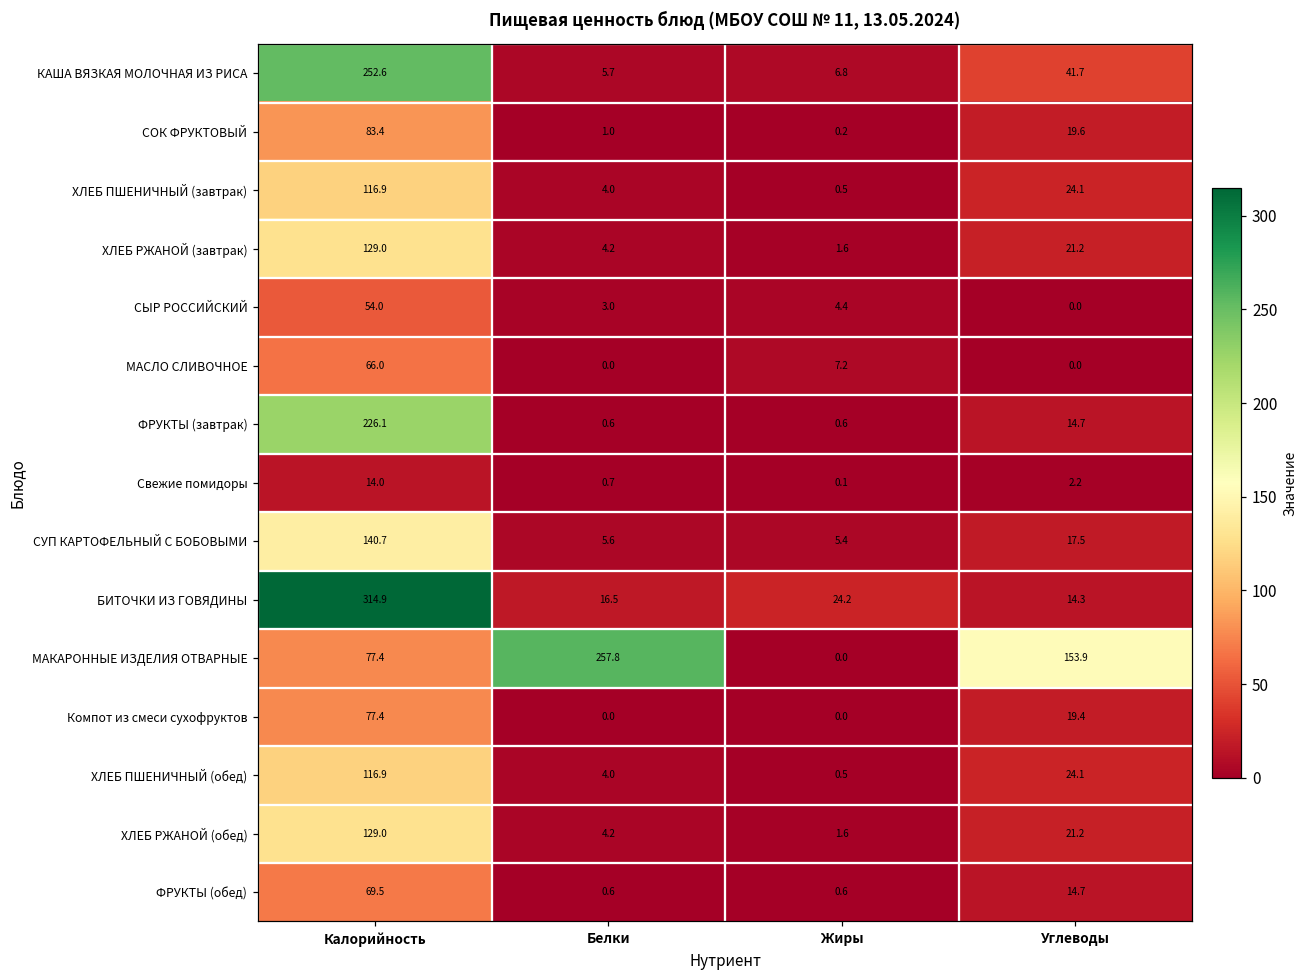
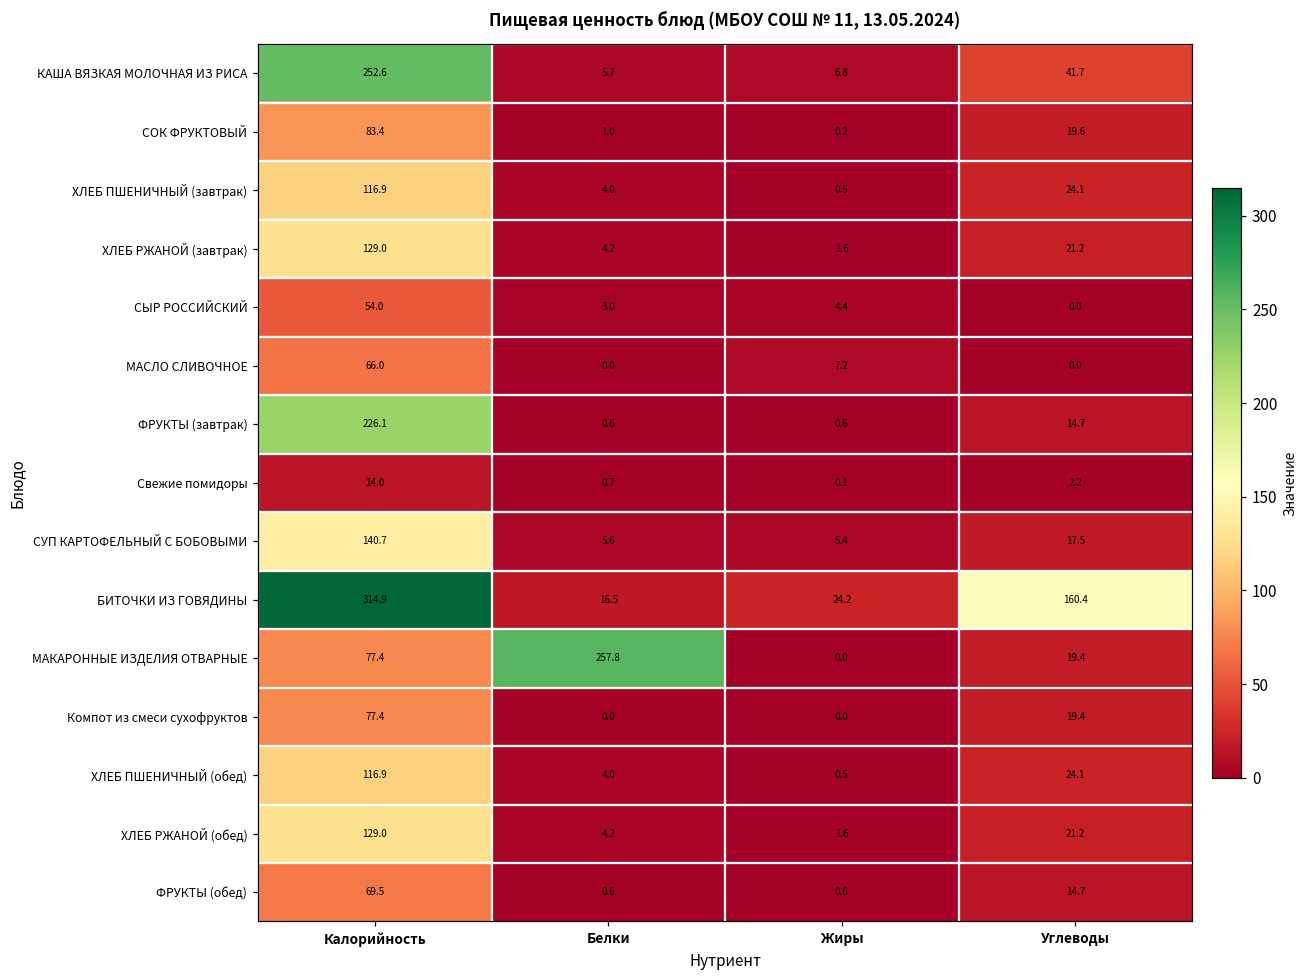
БИТОЧКИ ИЗ ГОВЯДИНЫ, Углеводы: 14.3 -> 160.4
МАКАРОННЫЕ ИЗДЕЛИЯ ОТВАРНЫЕ, Углеводы: 153.9 -> 19.4
